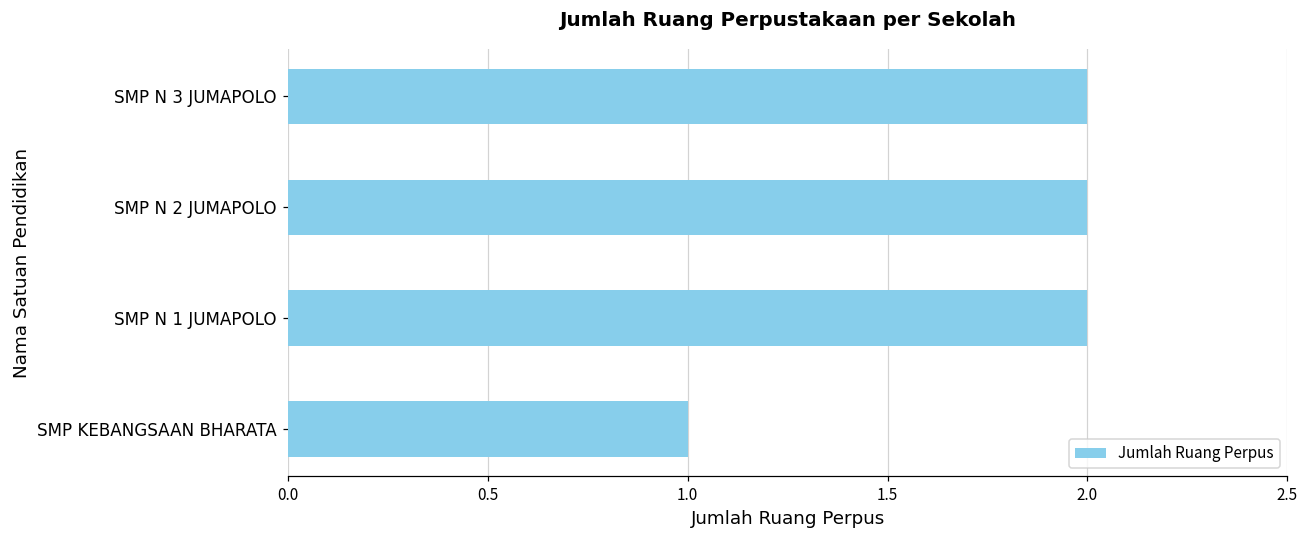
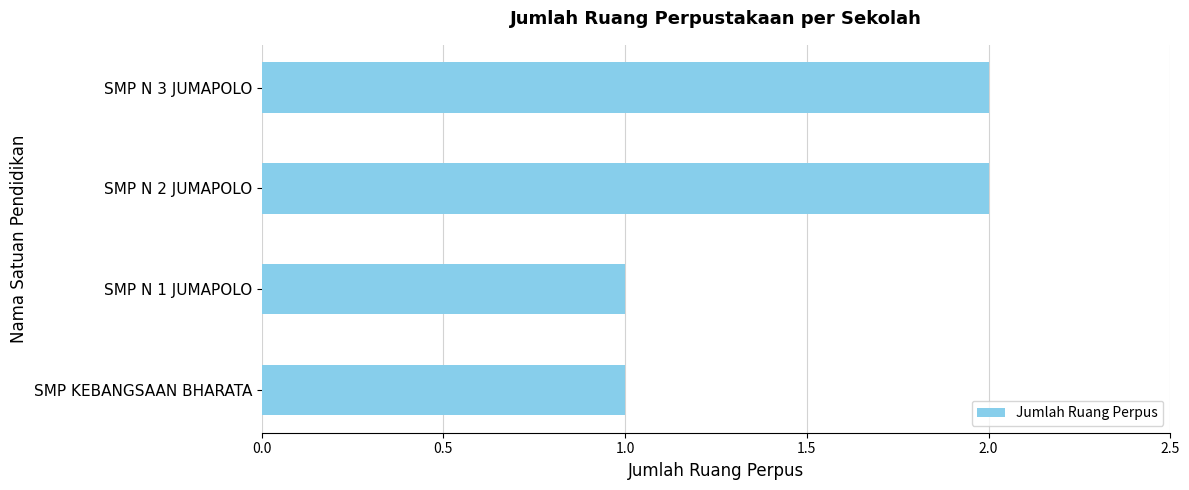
SMP N 1 JUMAPOLO: 2 -> 1
